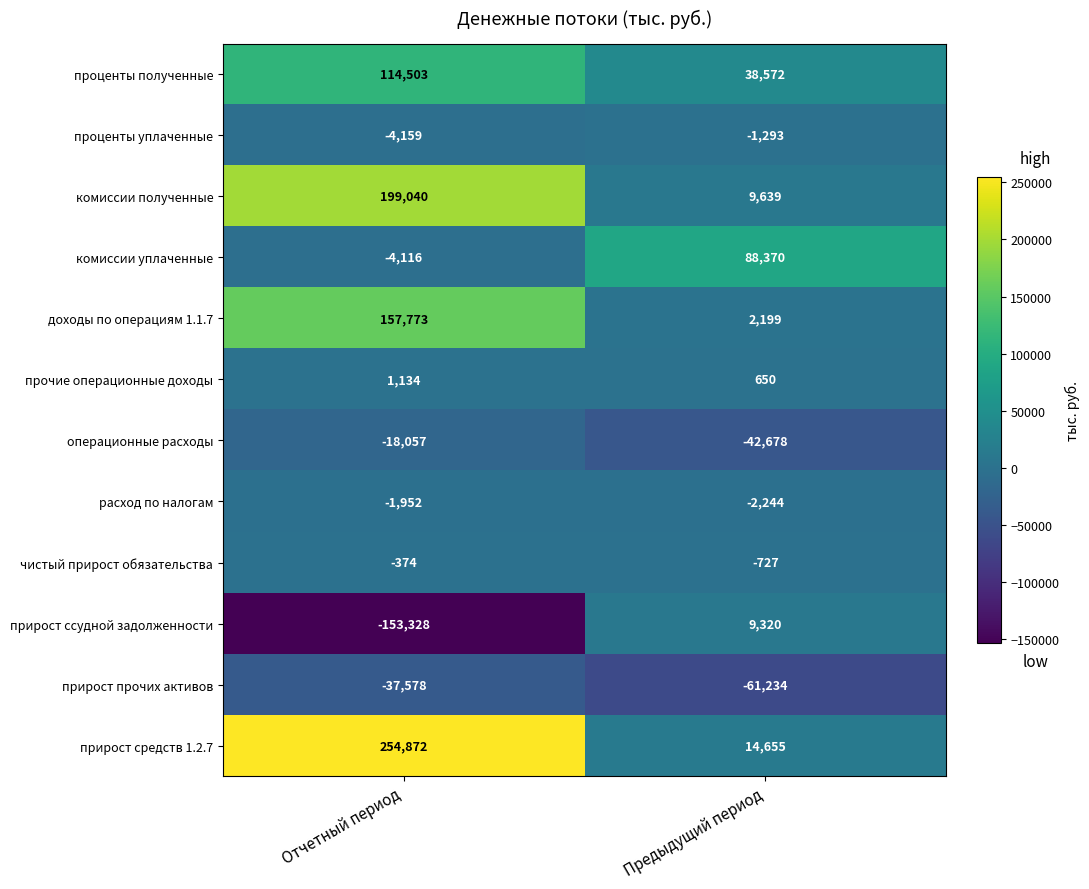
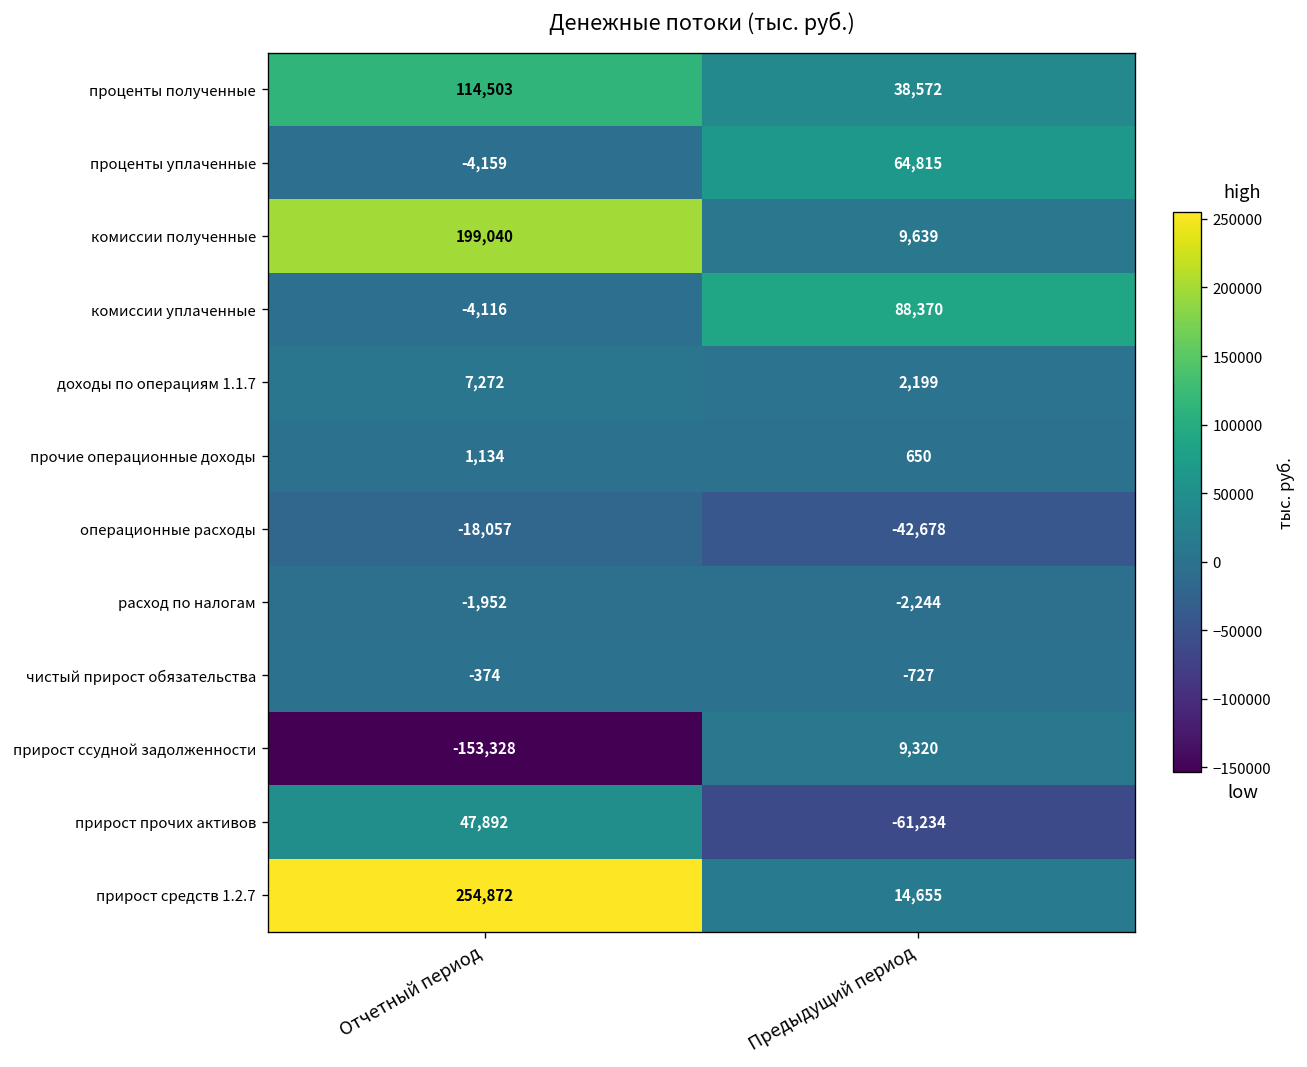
проценты уплаченные, Предыдущий период: -1,293 -> 64,815
доходы по операциям 1.1.7, Отчетный период: 157,773 -> 7,272
прирост прочих активов, Отчетный период: -37,578 -> 47,892
